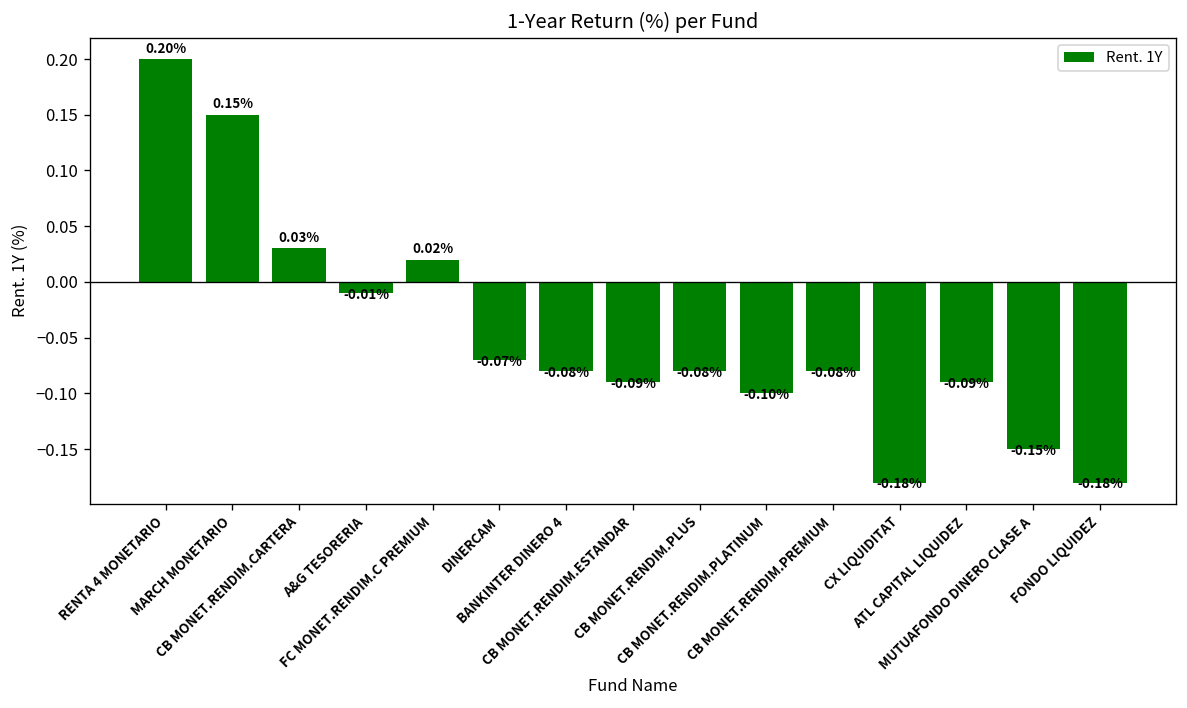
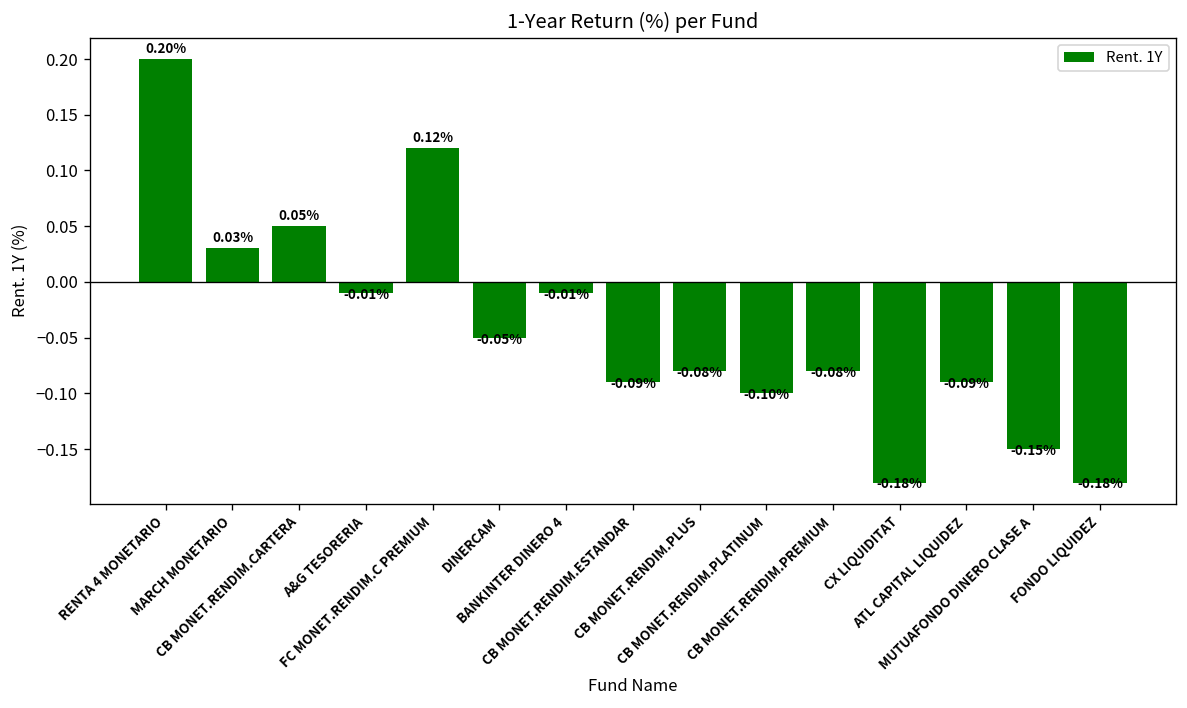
MARCH MONETARIO: 0.15% -> 0.03%
CB MONET.RENDIM.CARTERA: 0.03% -> 0.05%
FC MONET.RENDIM.C PREMIUM: 0.02% -> 0.12%
DINERCAM: -0.07% -> -0.05%
BANKINTER DINERO 4: -0.08% -> -0.01%
